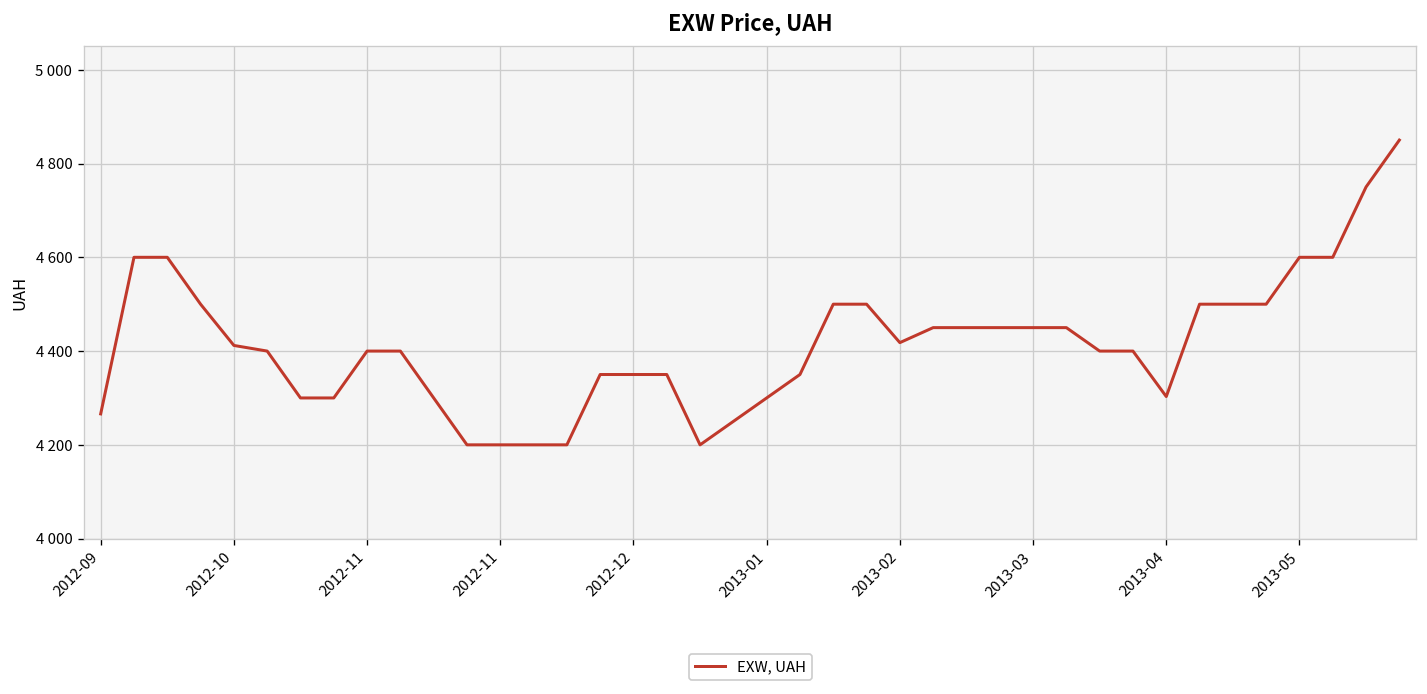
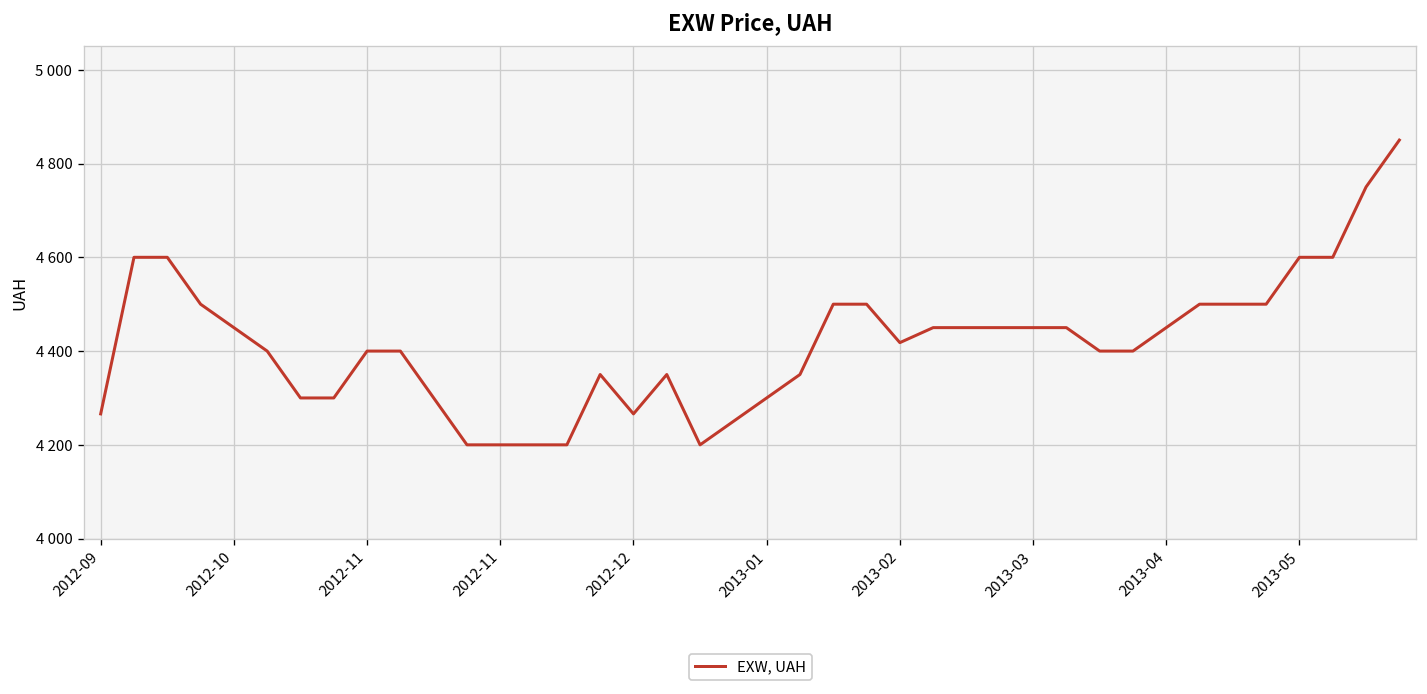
2012-10: 4410 -> 4450
2012-12: 4350 -> 4270
2013-04: 4300 -> 4450
